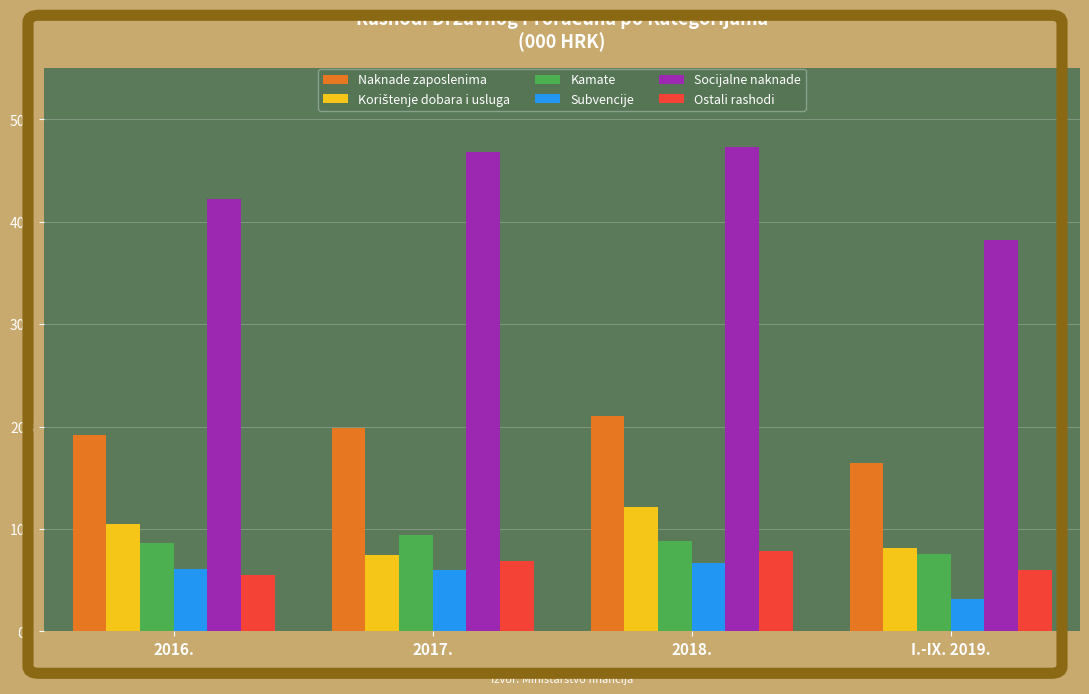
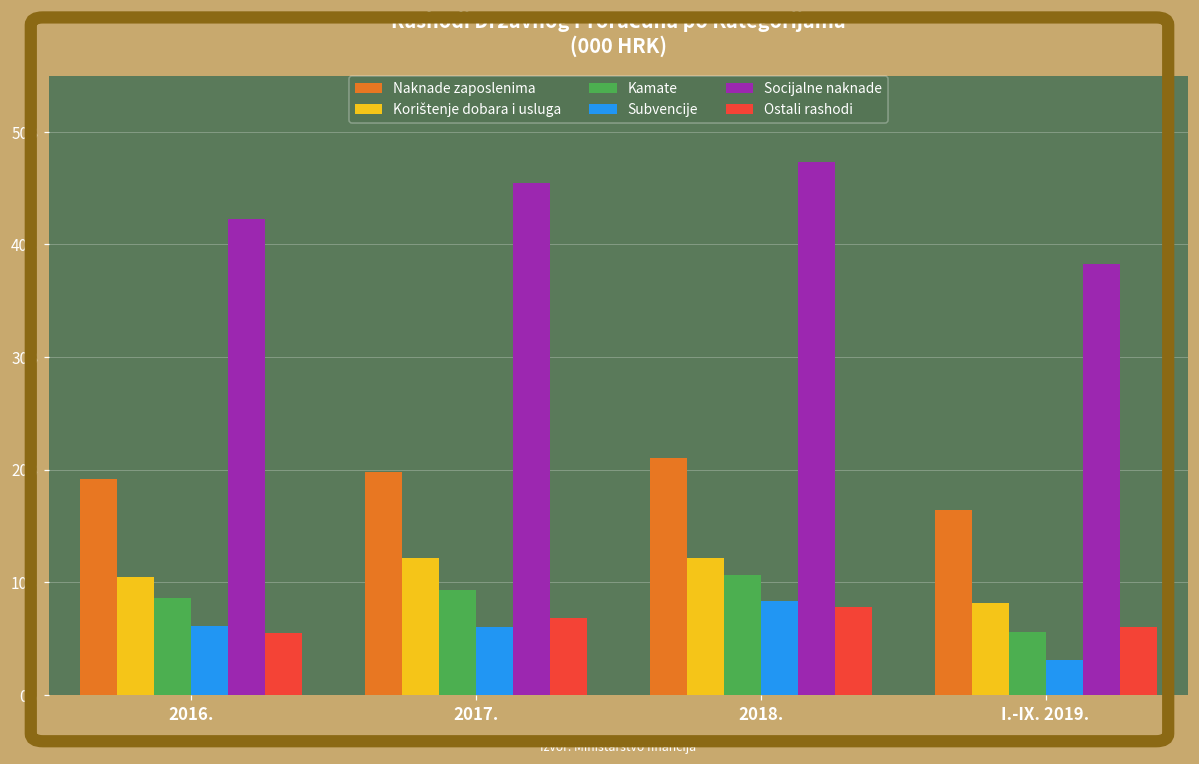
Korištenje dobara i usluga, 2017.: 7400000000 -> 12200000000
Socijalne naknade, 2017.: 46800000000 -> 45400000000
Kamate, 2018.: 8800000000 -> 10700000000
Subvencije, 2018.: 6600000000 -> 8400000000
Kamate, I.-IX. 2019.: 7500000000 -> 5600000000
